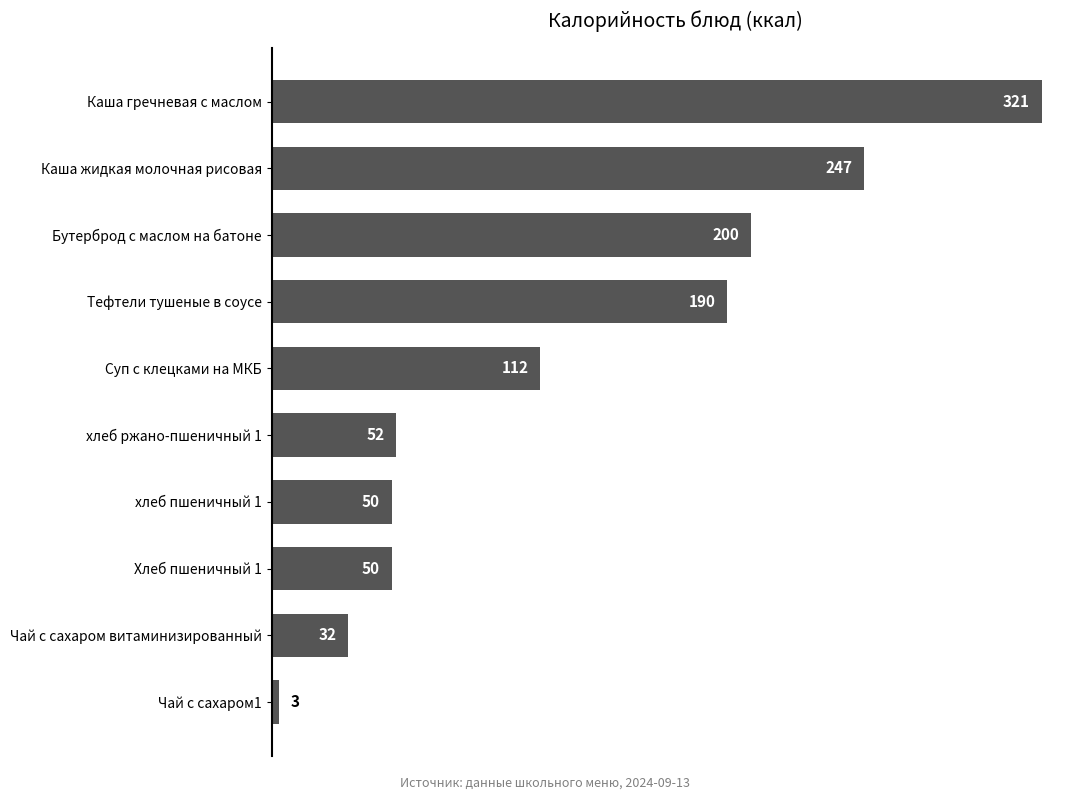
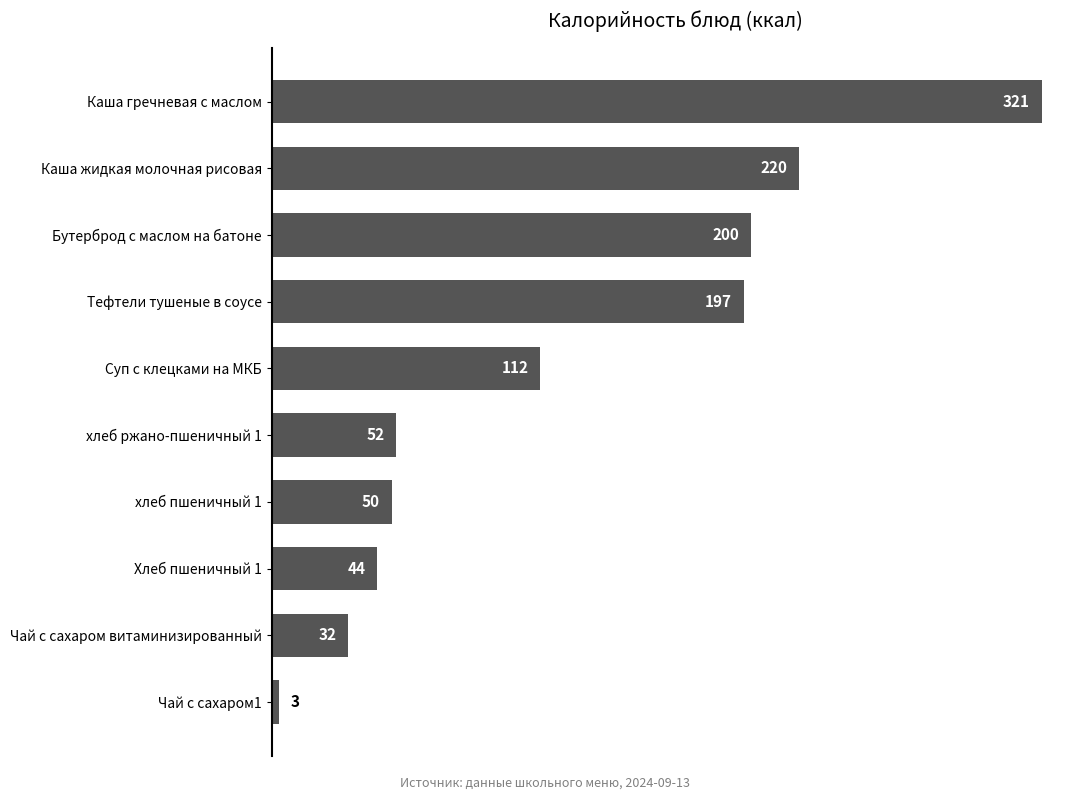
Каша жидкая молочная рисовая: 247 -> 220
Тефтели тушеные в соусе: 190 -> 197
Хлеб пшеничный 1: 50 -> 44
